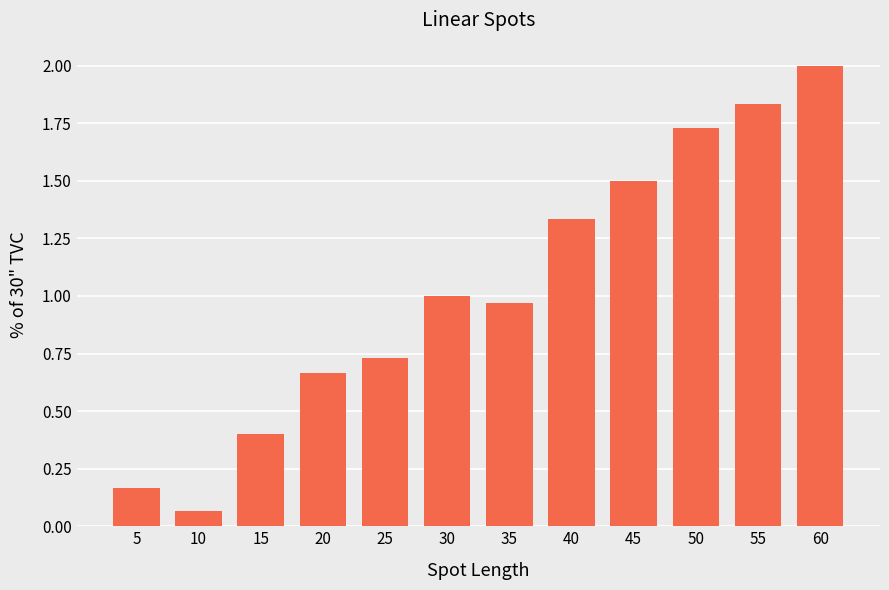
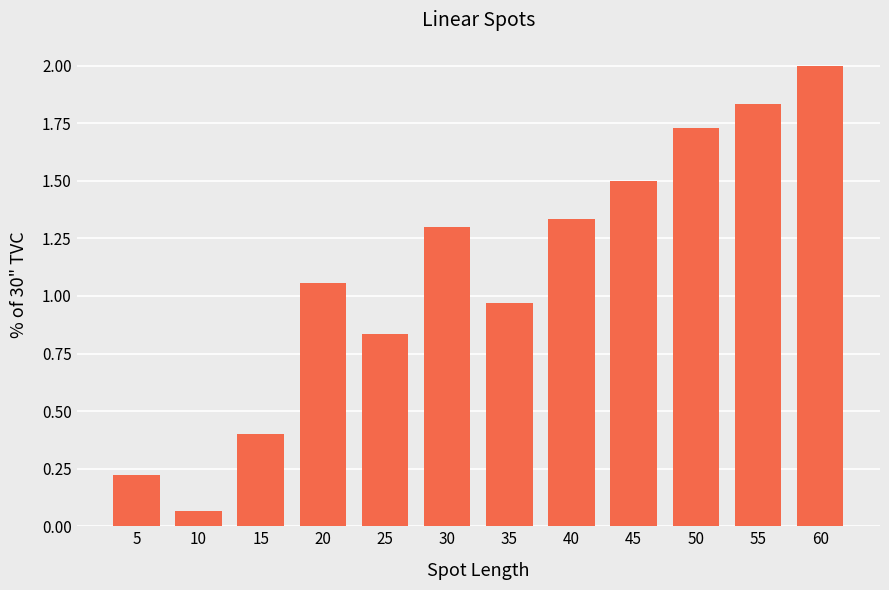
5: 0.17 -> 0.22
20: 0.67 -> 1.06
25: 0.73 -> 0.83
30: 1.0 -> 1.3
